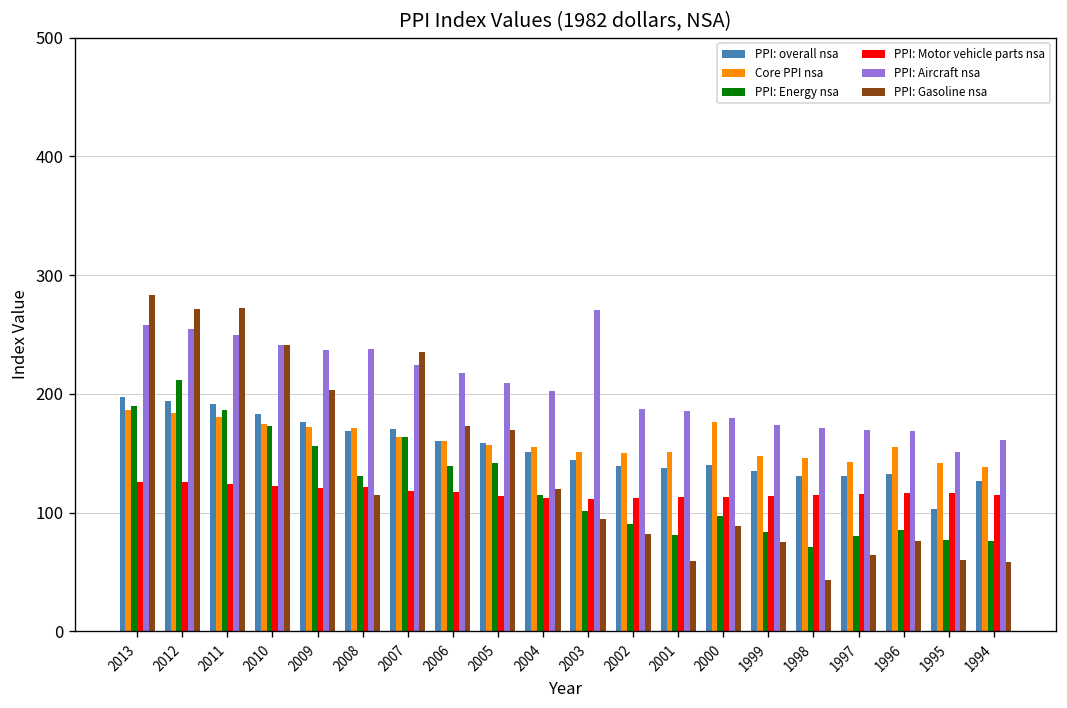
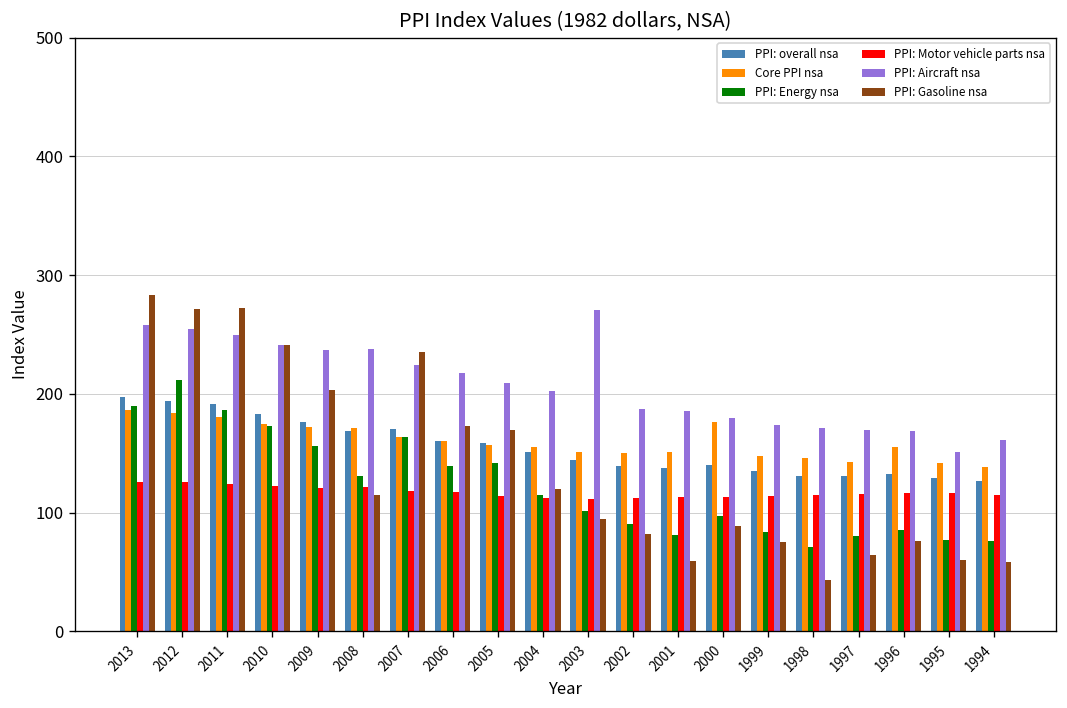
PPI: overall nsa, 1995: 100 -> 130
